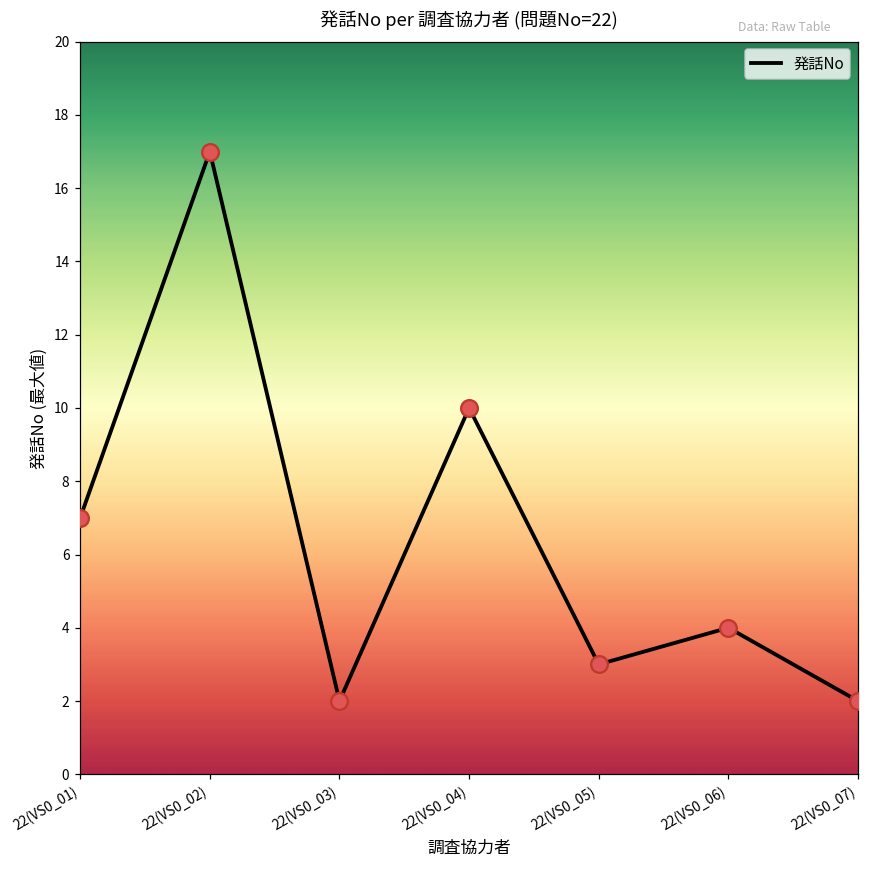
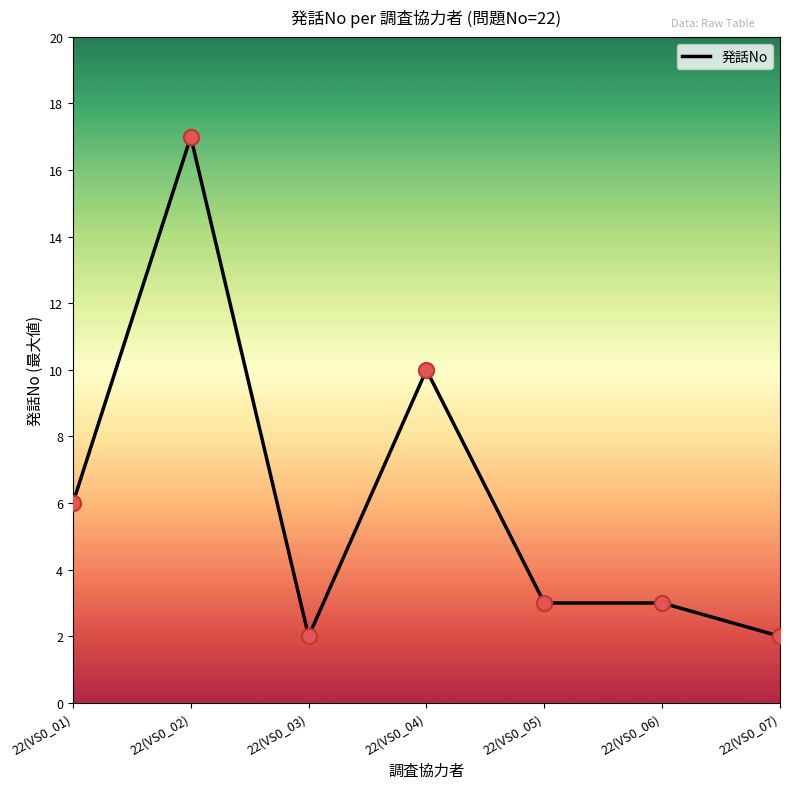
22(VS0_01): 7 -> 6
22(VS0_06): 4 -> 3
